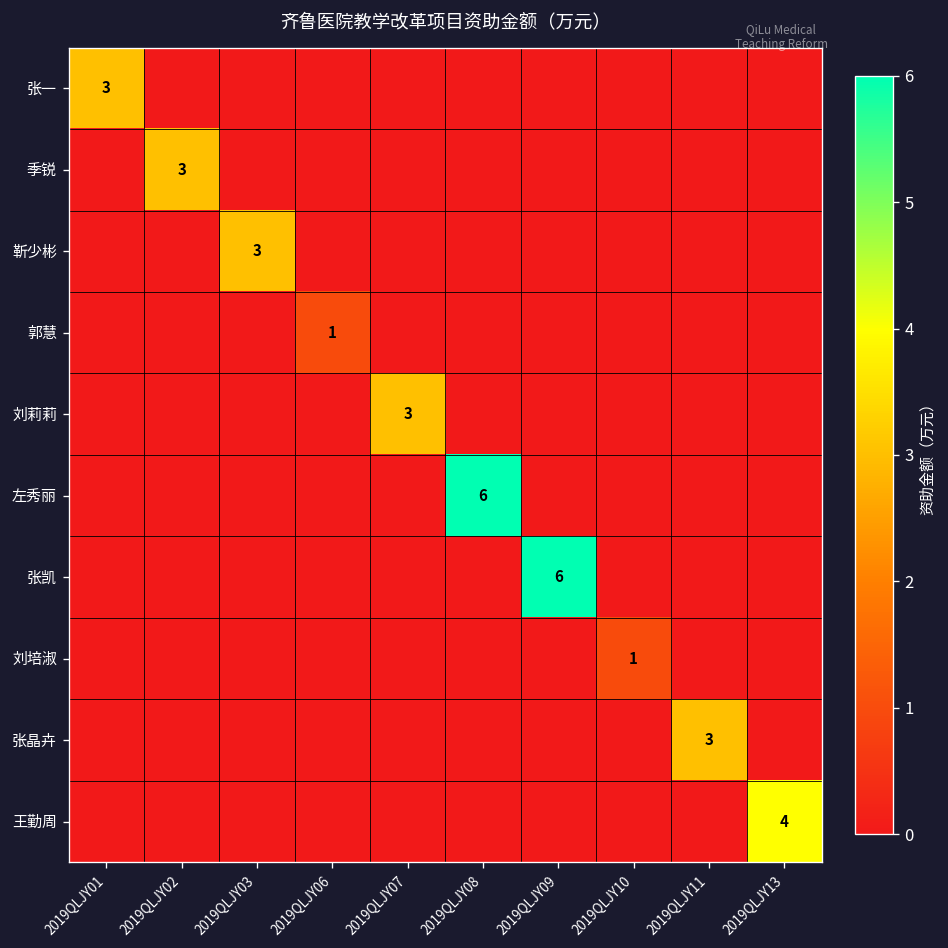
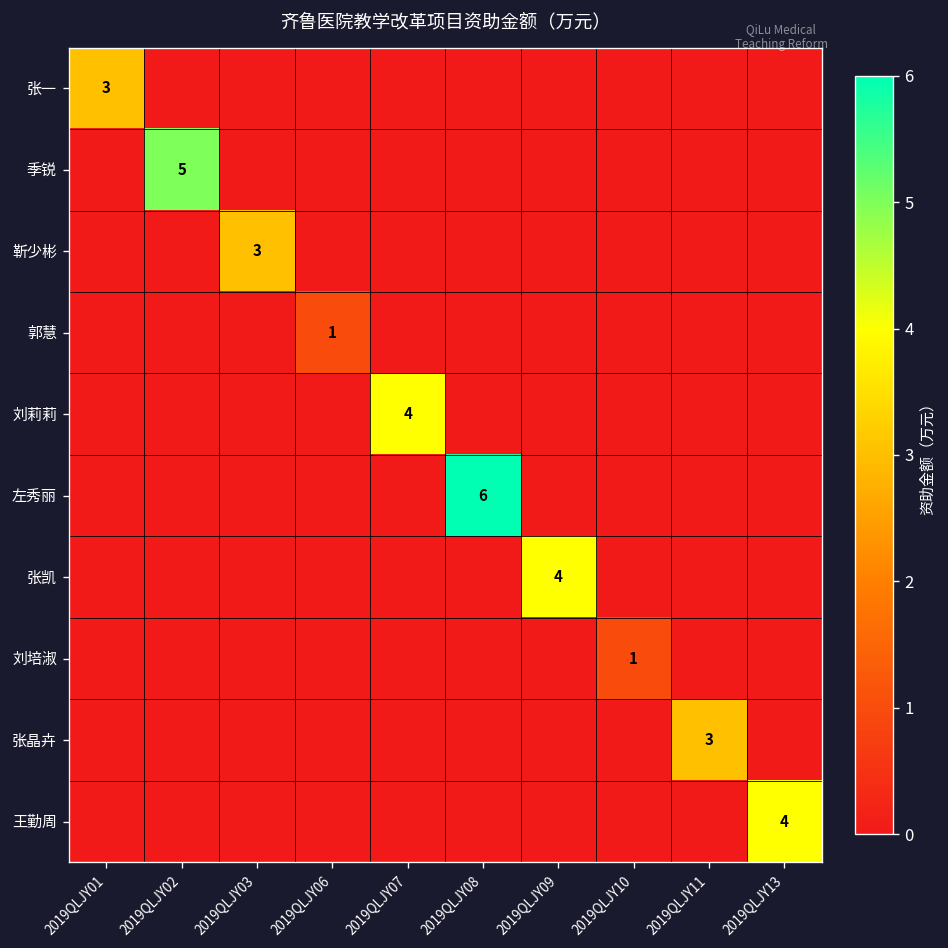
季锐, 2019QLJY02: 3 -> 5
刘莉莉, 2019QLJY07: 3 -> 4
张凯, 2019QLJY09: 6 -> 4
